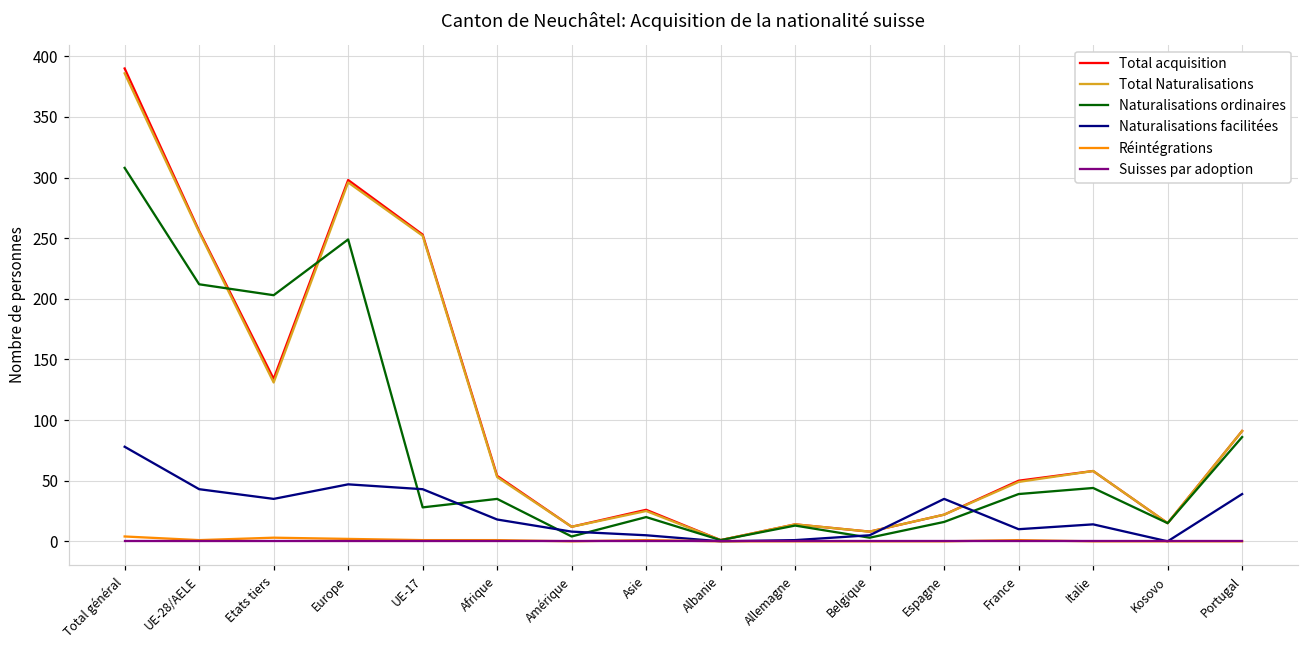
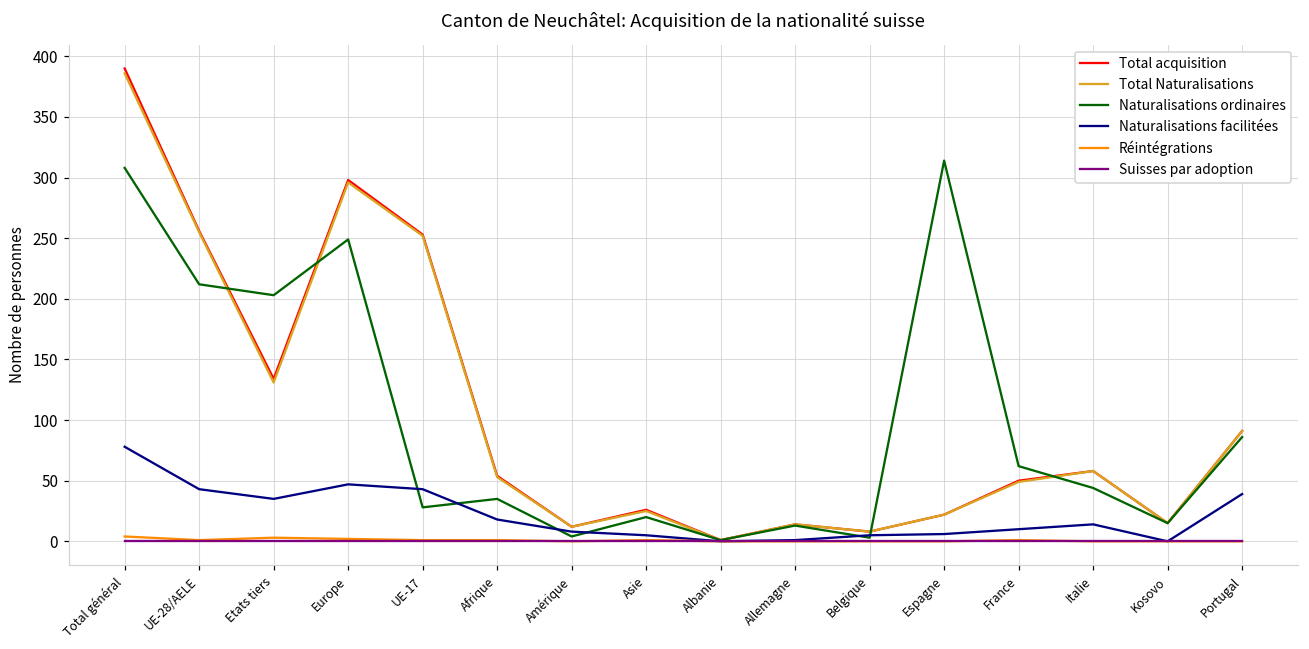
Naturalisations ordinaires, Espagne: 16 -> 314
Naturalisations facilitées, Espagne: 35 -> 6
Naturalisations ordinaires, France: 39 -> 62
